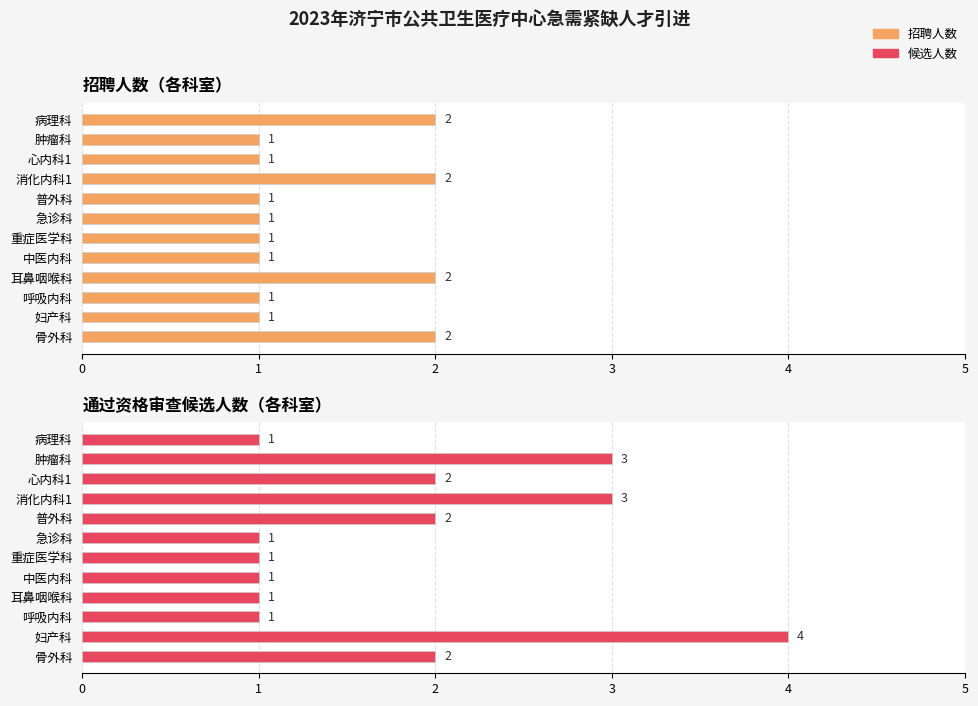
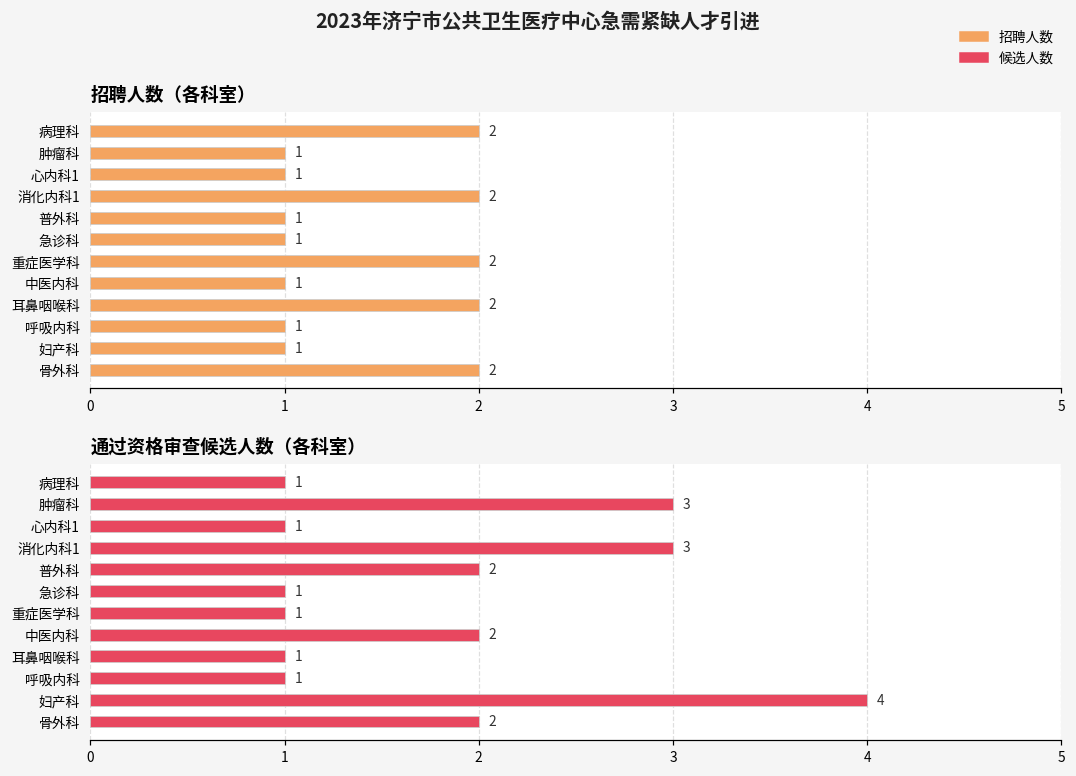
招聘人数（各科室）, 重症医学科: 1 -> 2
通过资格审查候选人数（各科室）, 心内科1: 2 -> 1
通过资格审查候选人数（各科室）, 中医内科: 1 -> 2
